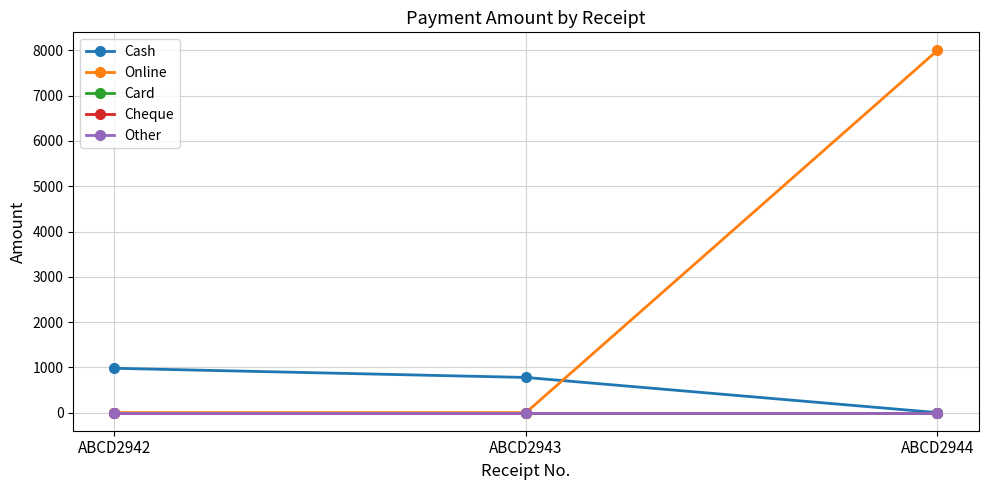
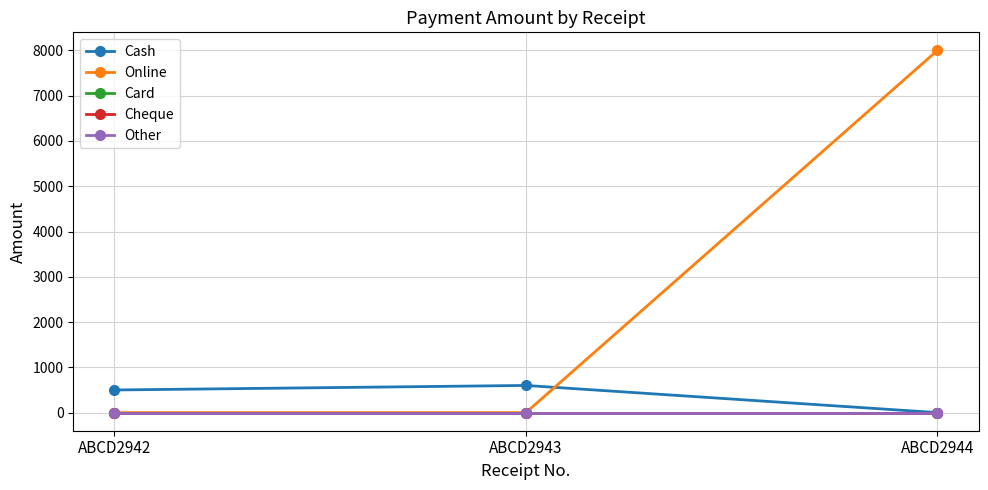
Cash, ABCD2942: 1000 -> 500
Cash, ABCD2943: 800 -> 600
